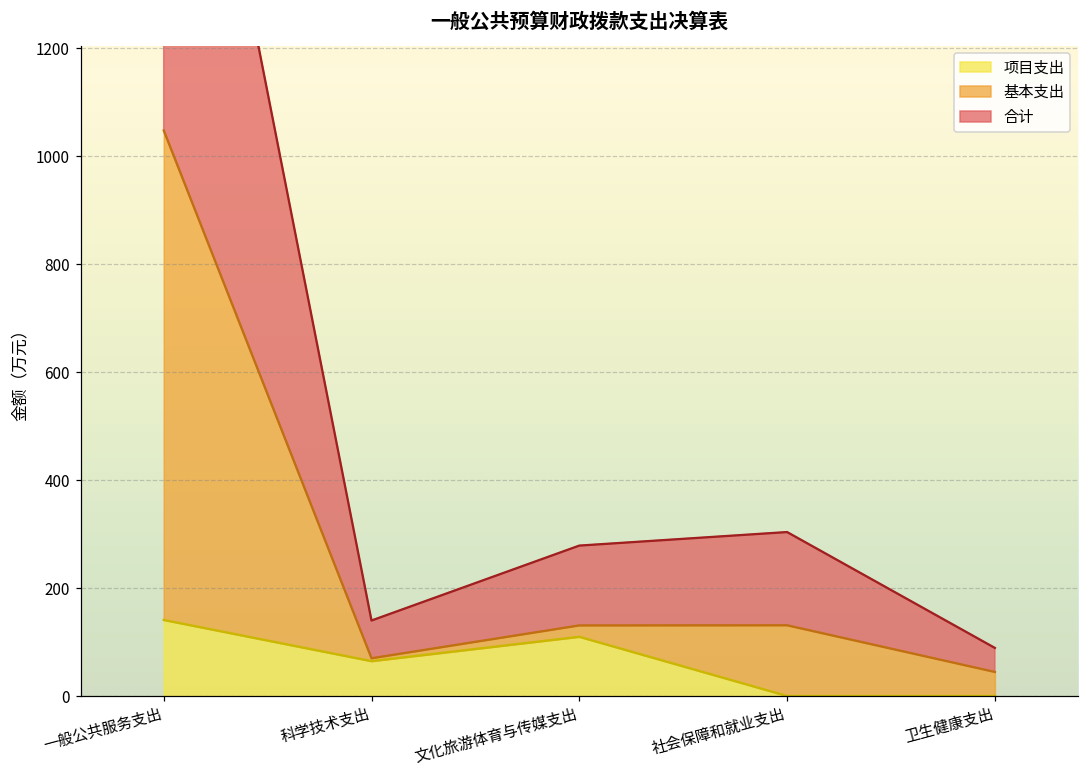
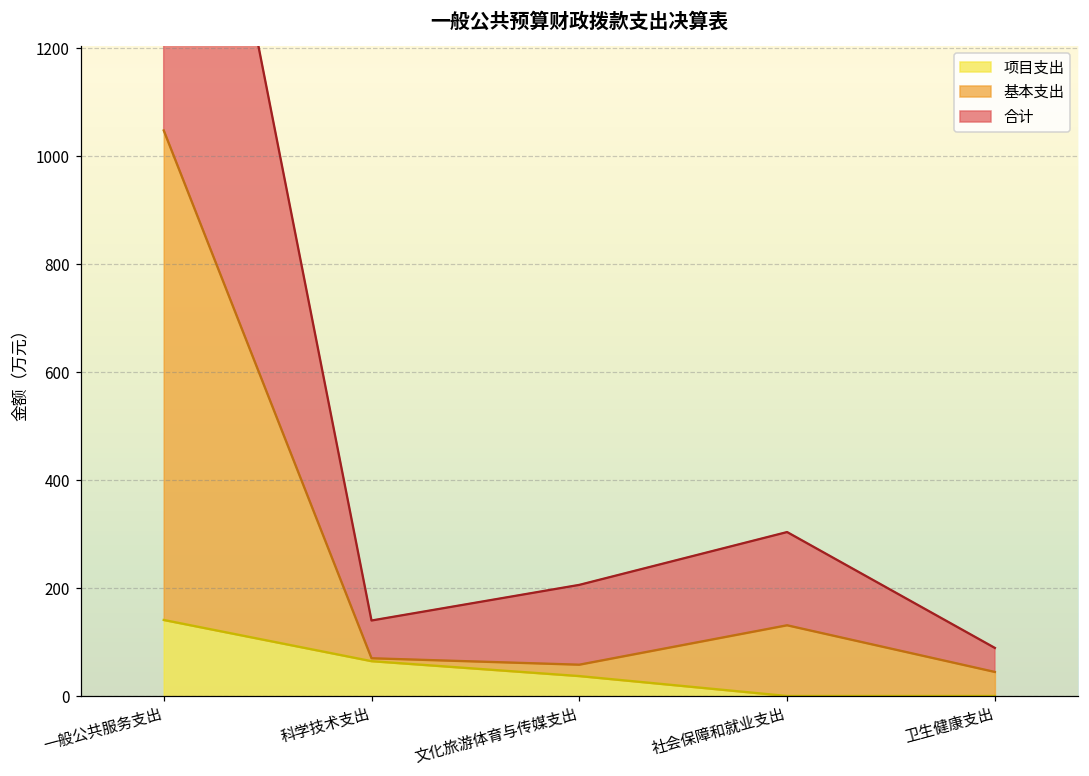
项目支出, 文化旅游体育与传媒支出: 110 -> 40
